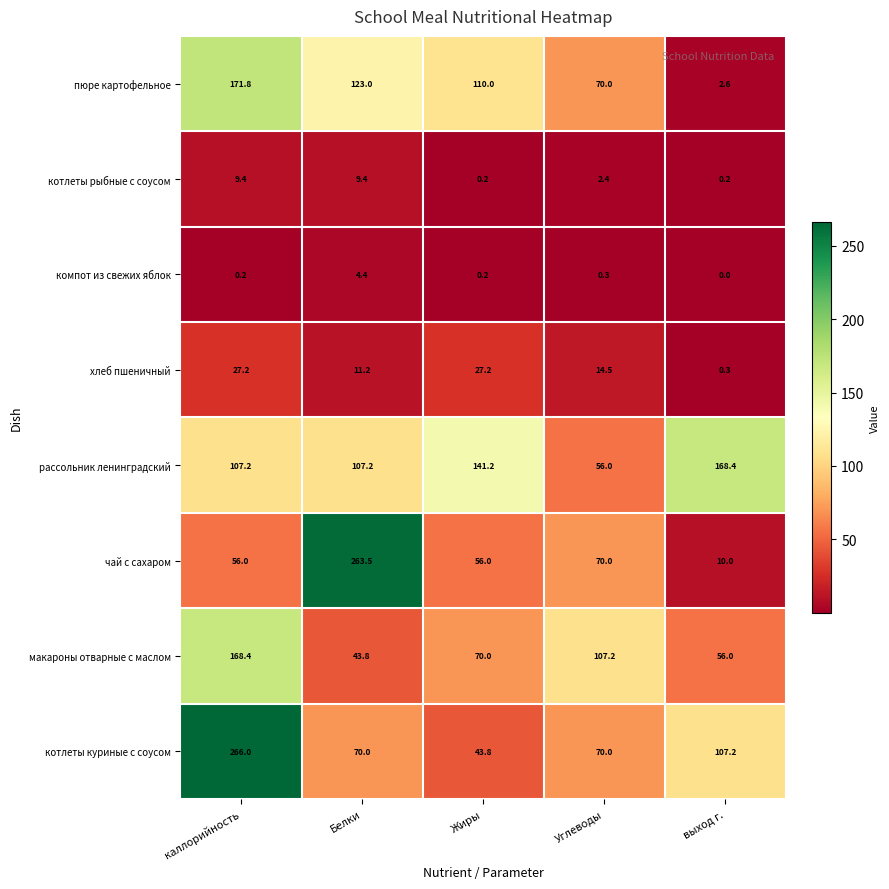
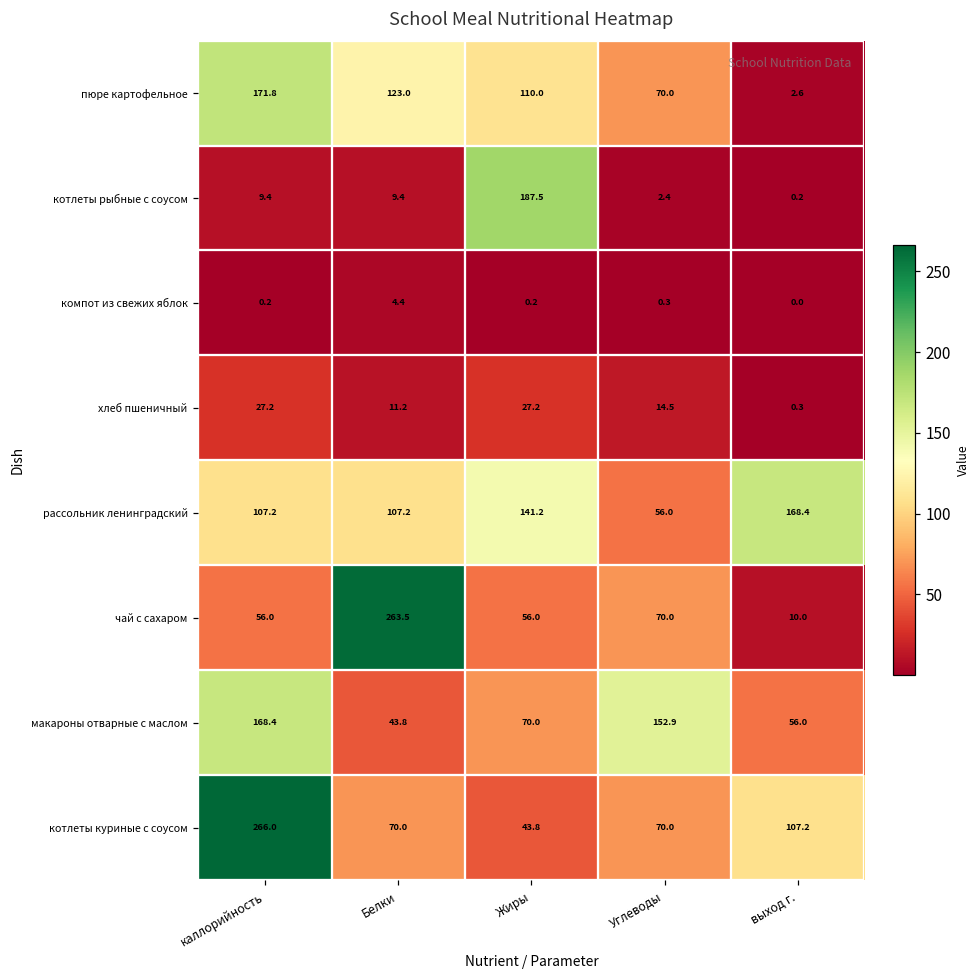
котлеты рыбные с соусом, Жиры: 0.2 -> 187.5
макароны отварные с маслом, Углеводы: 107.2 -> 152.9
